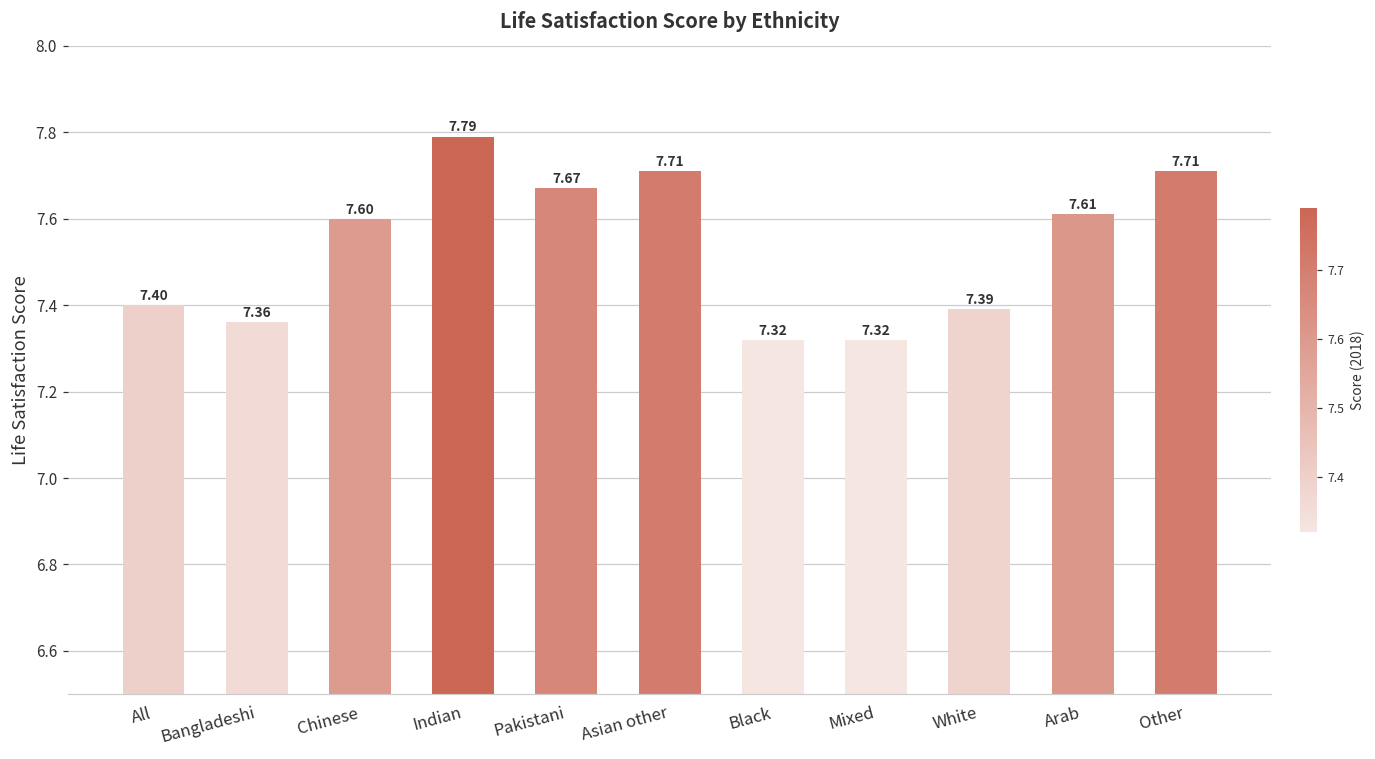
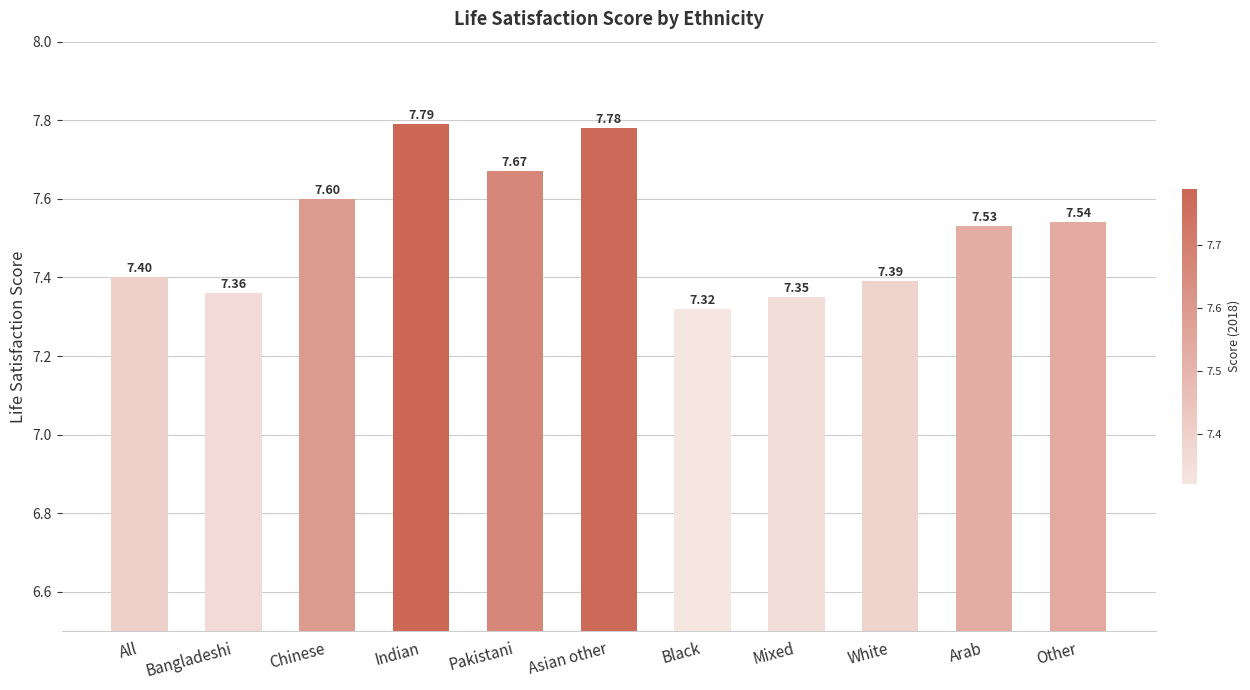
Asian other: 7.71 -> 7.78
Mixed: 7.32 -> 7.35
Arab: 7.61 -> 7.53
Other: 7.71 -> 7.54
